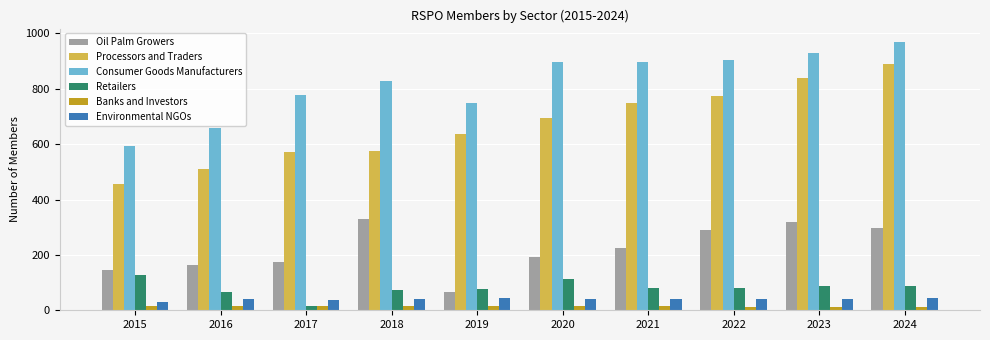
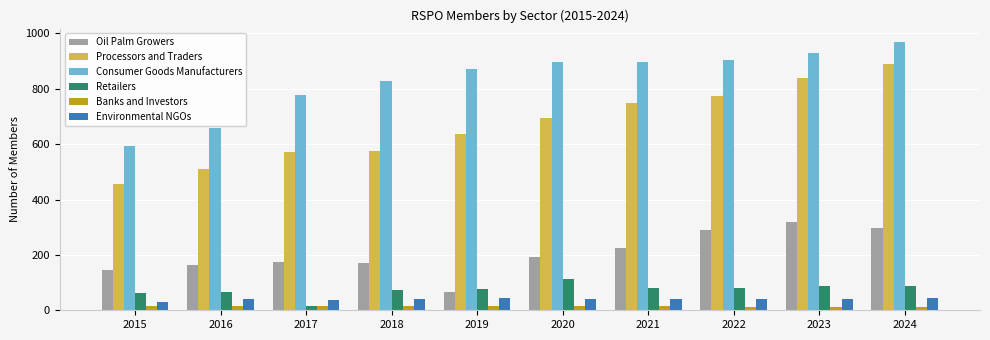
Retailers, 2015: 130 -> 60
Oil Palm Growers, 2018: 330 -> 170
Consumer Goods Manufacturers, 2019: 750 -> 870
